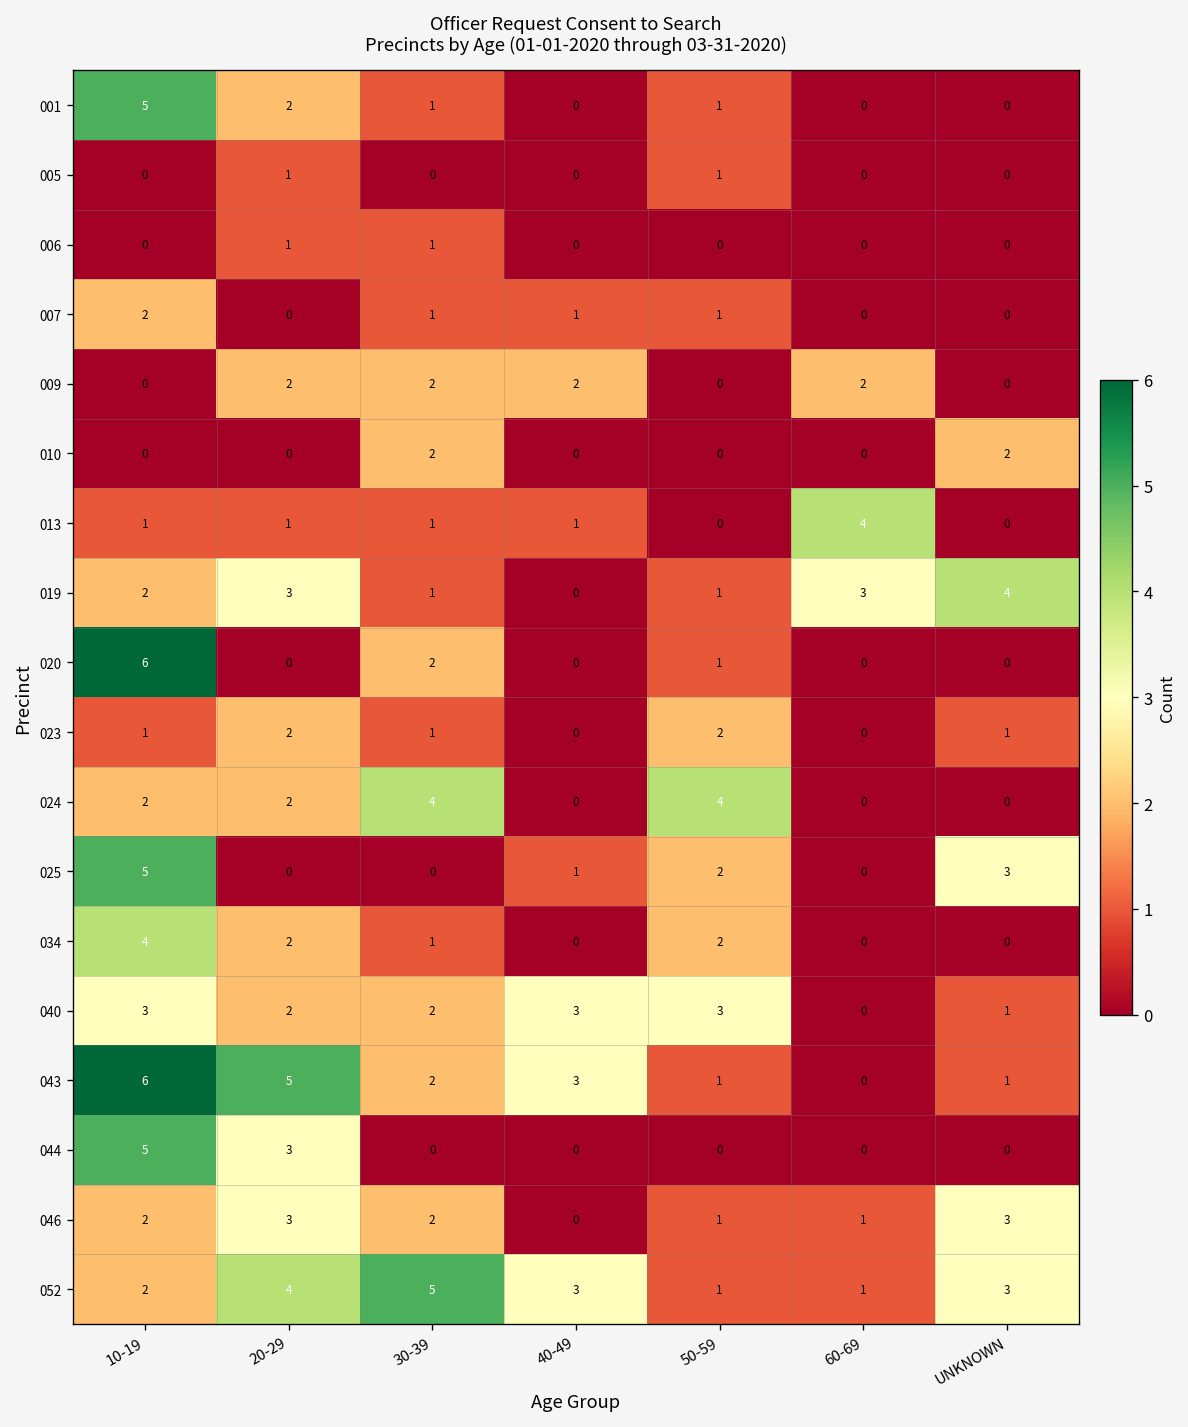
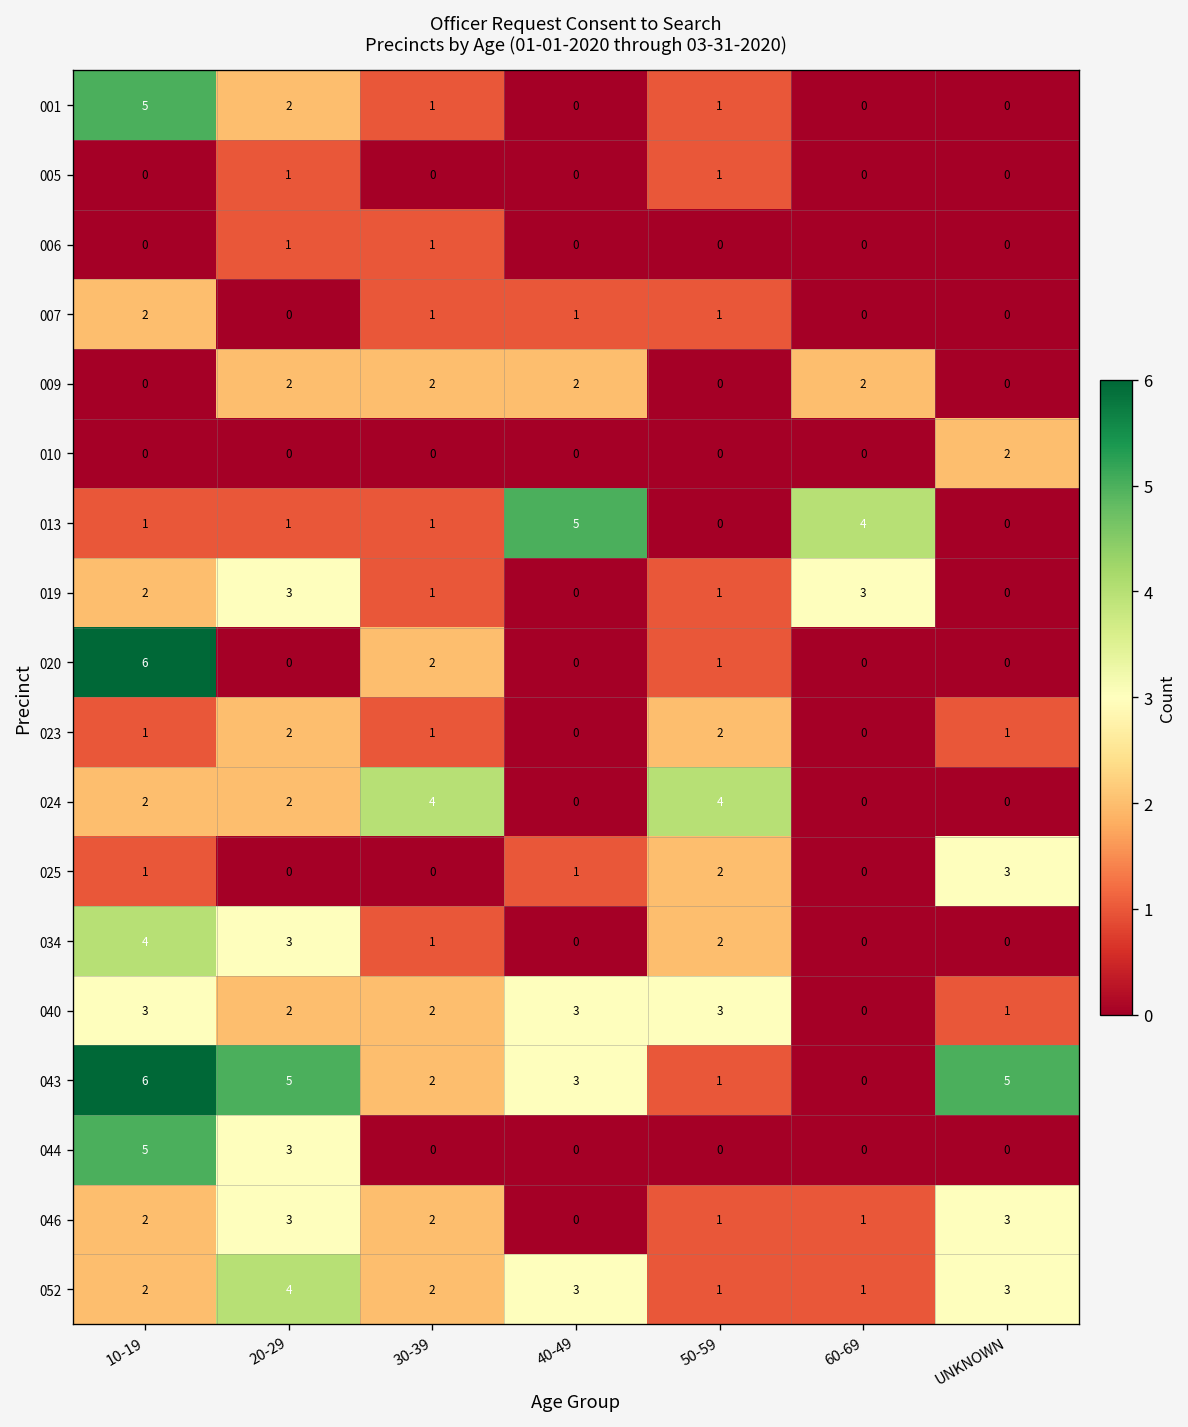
010, 30-39: 2 -> 0
013, 40-49: 1 -> 5
019, UNKNOWN: 4 -> 0
025, 10-19: 5 -> 1
034, 20-29: 2 -> 3
043, UNKNOWN: 1 -> 5
052, 30-39: 5 -> 2
